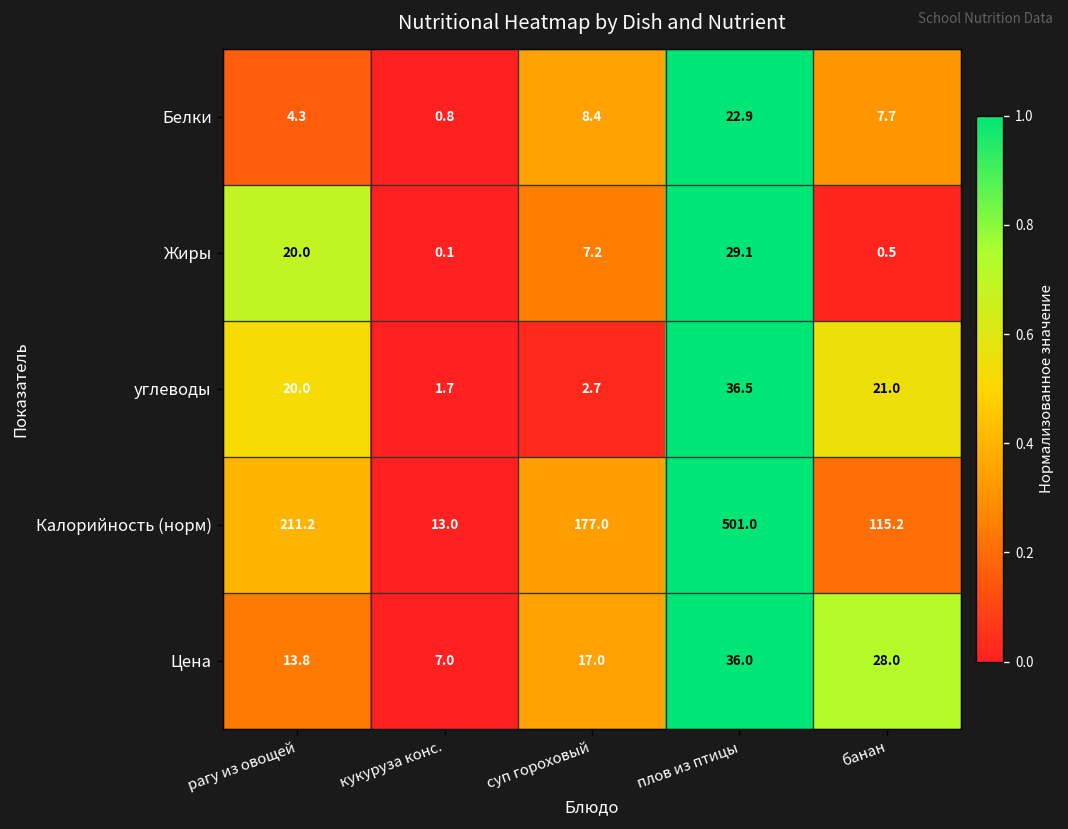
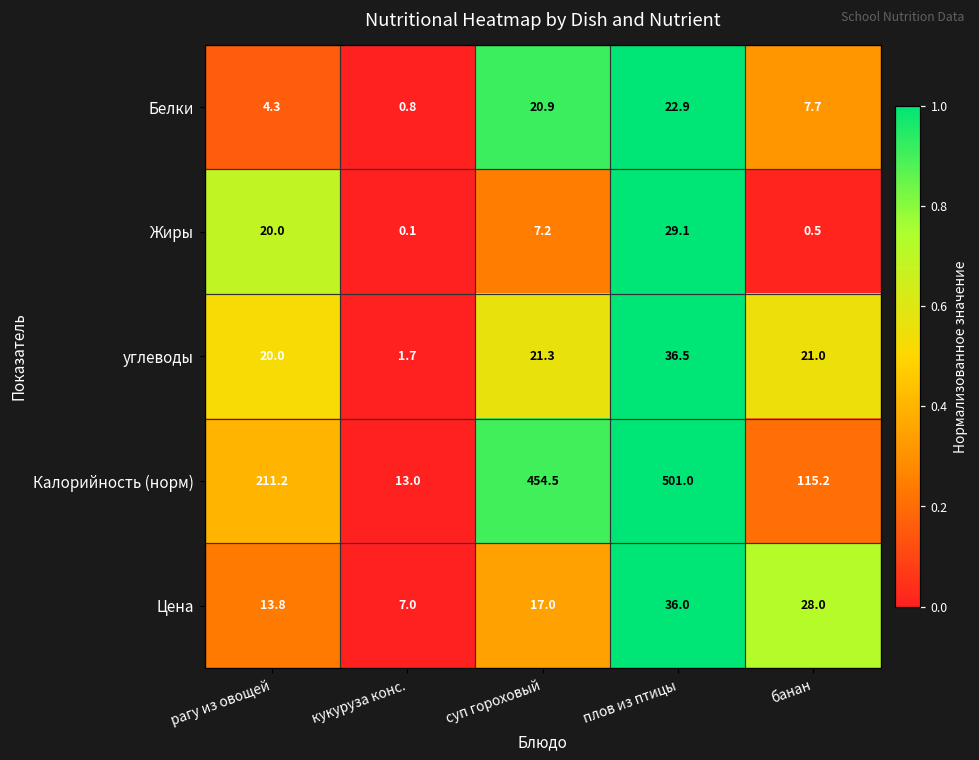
Белки, суп гороховый: 8.4 -> 20.9
углеводы, суп гороховый: 2.7 -> 21.3
Калорийность (норм), суп гороховый: 177.0 -> 454.5
